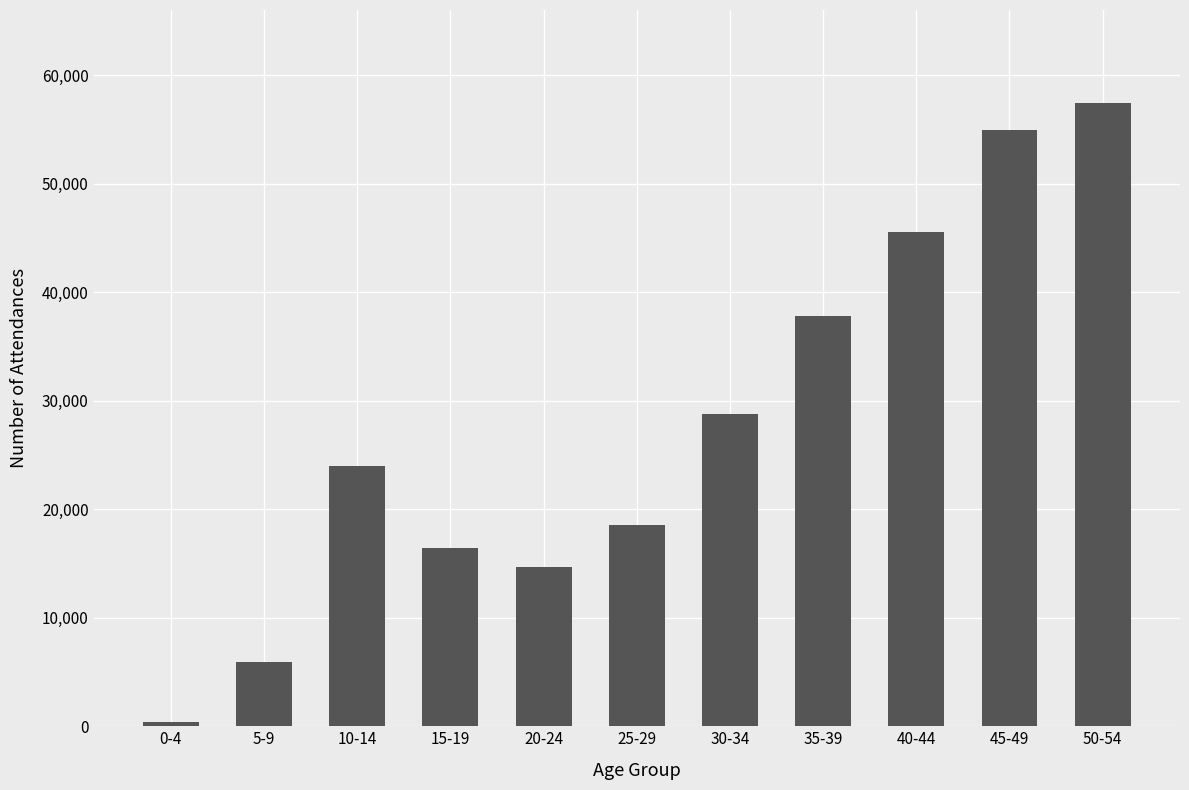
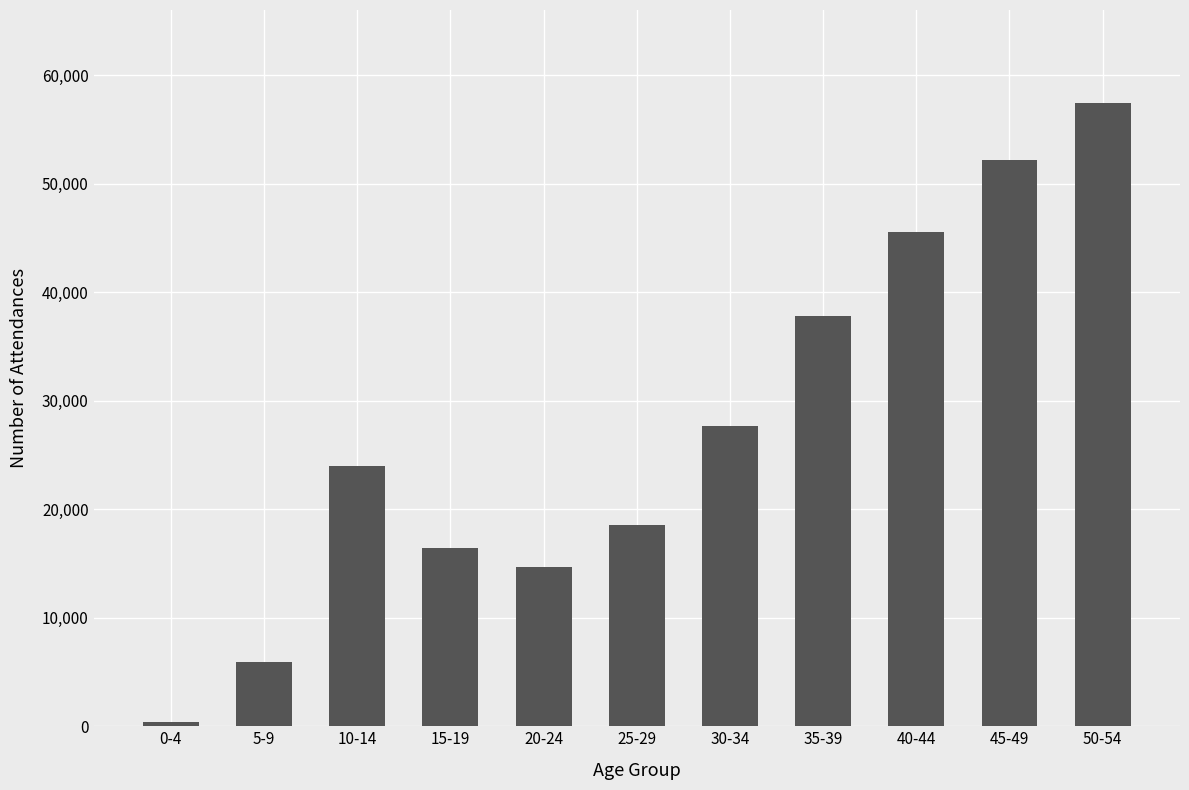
30-34: 28,800 -> 27,600
45-49: 55,000 -> 52,200
